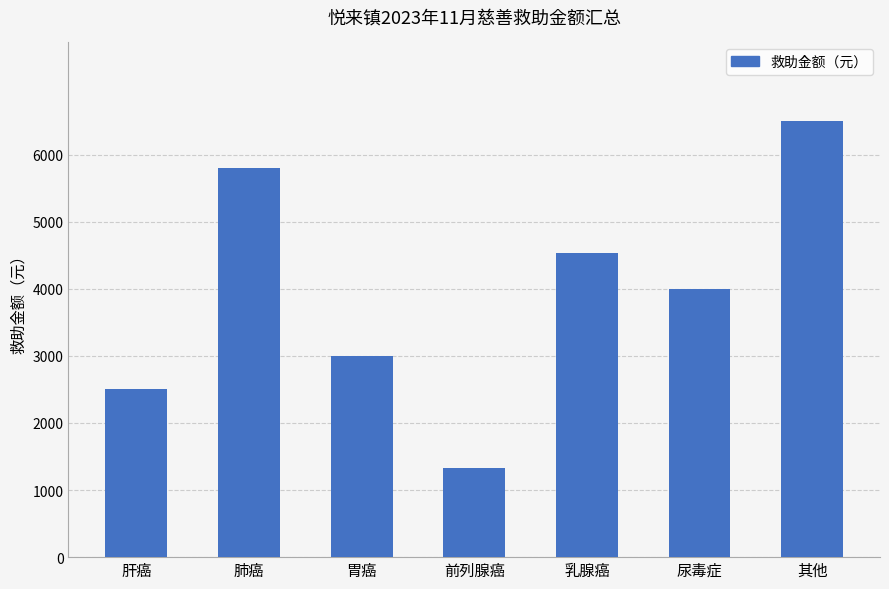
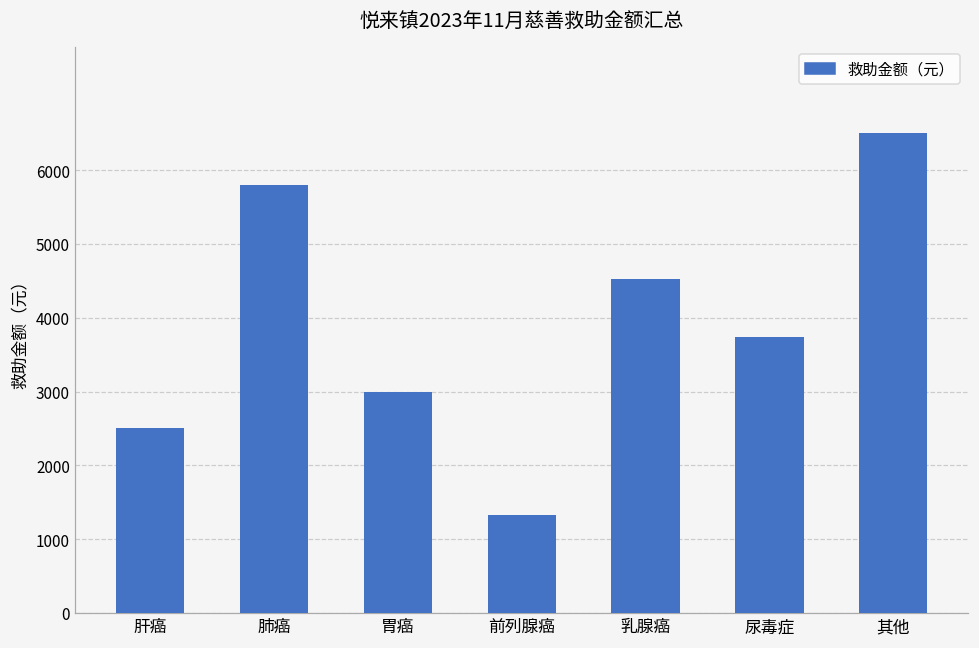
尿毒症: 4000 -> 3700
